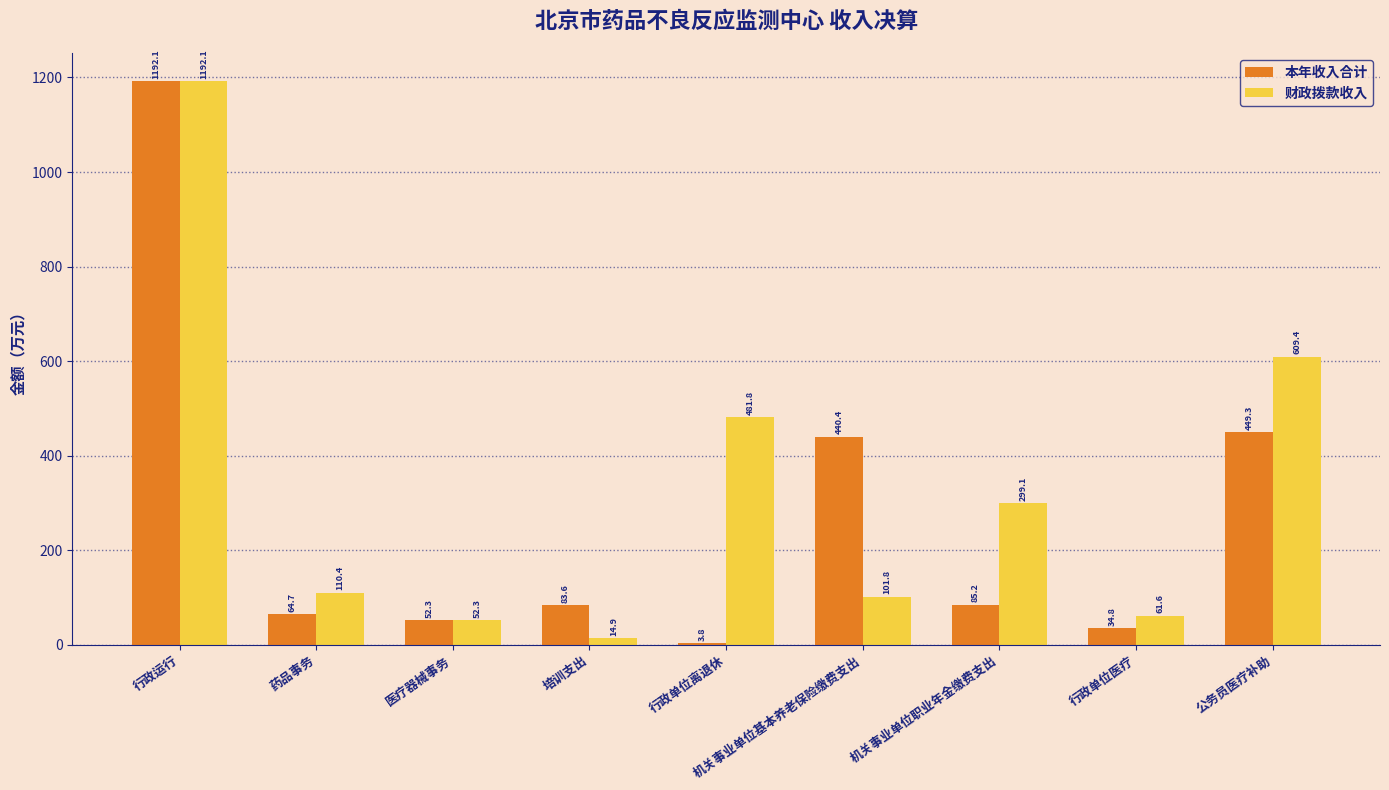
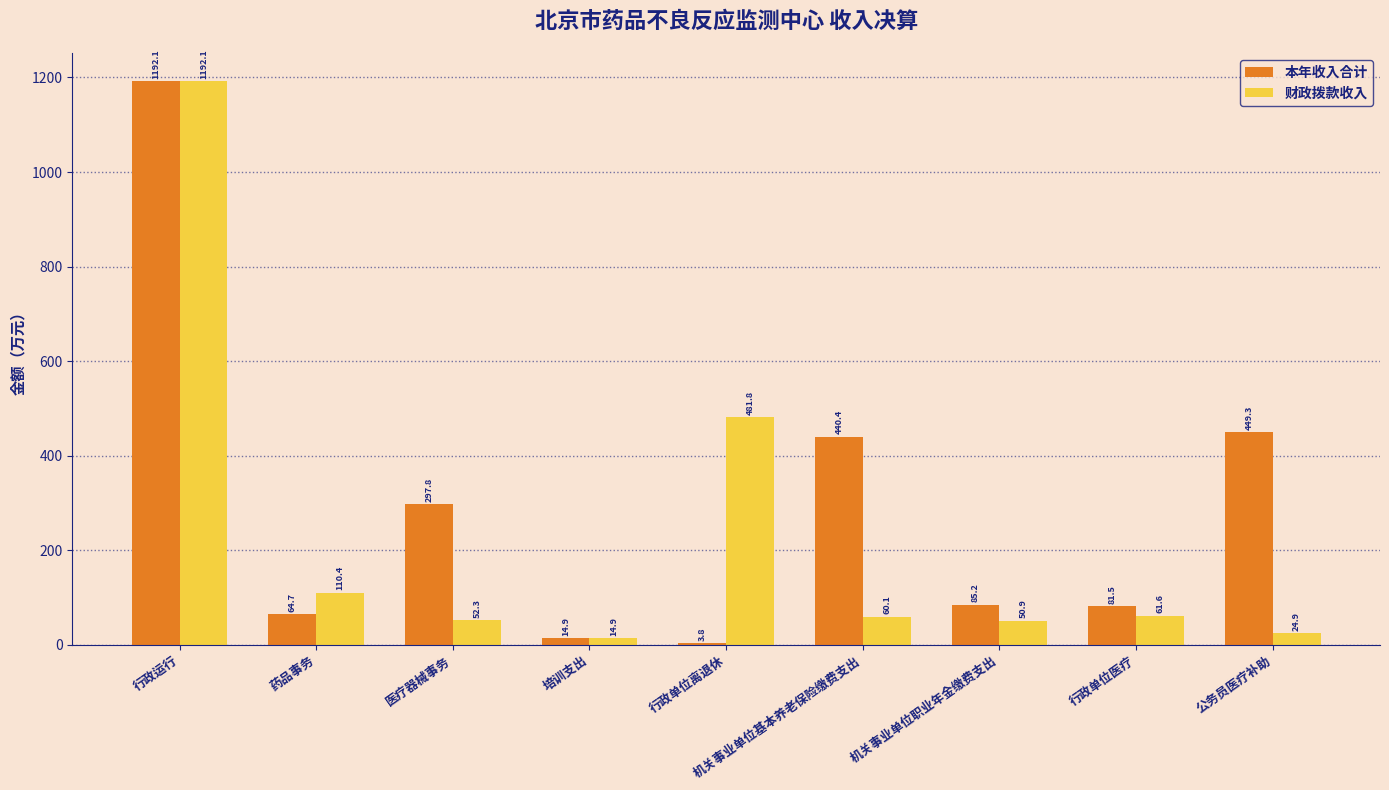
本年收入合计, 医疗器械事务: 52.3 -> 297.8
本年收入合计, 培训支出: 83.6 -> 14.9
财政拨款收入, 机关事业单位基本养老保险缴费支出: 101.8 -> 60.1
财政拨款收入, 机关事业单位职业年金缴费支出: 299.1 -> 50.9
本年收入合计, 行政单位医疗: 34.8 -> 81.5
财政拨款收入, 公务员医疗补助: 609.4 -> 24.9
